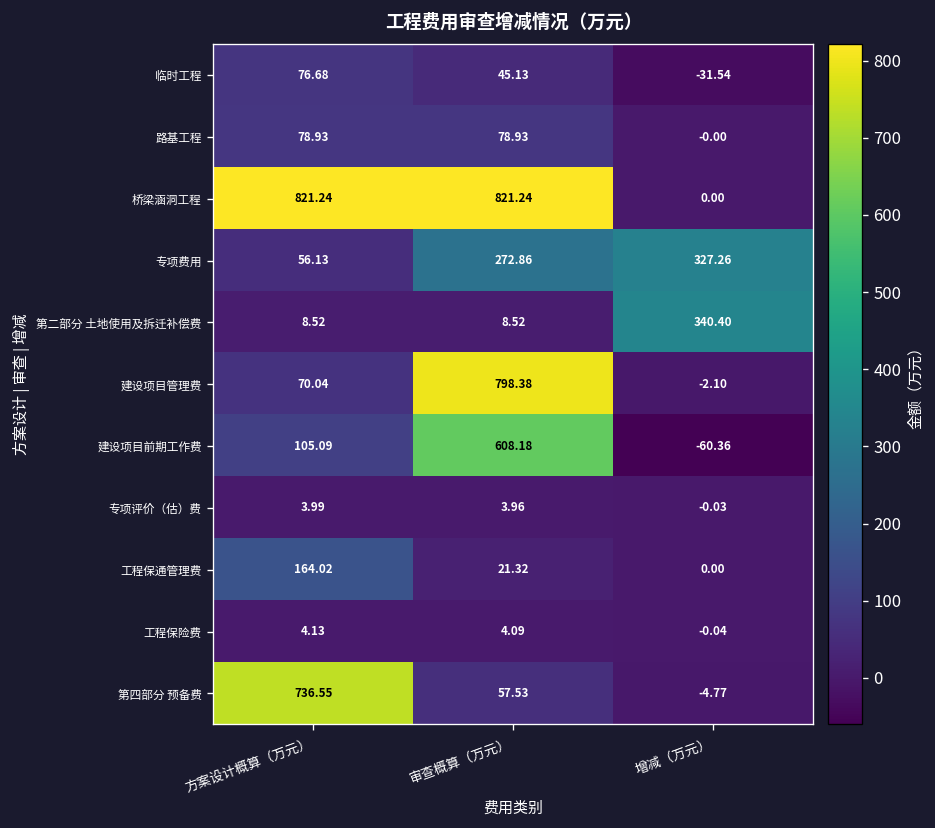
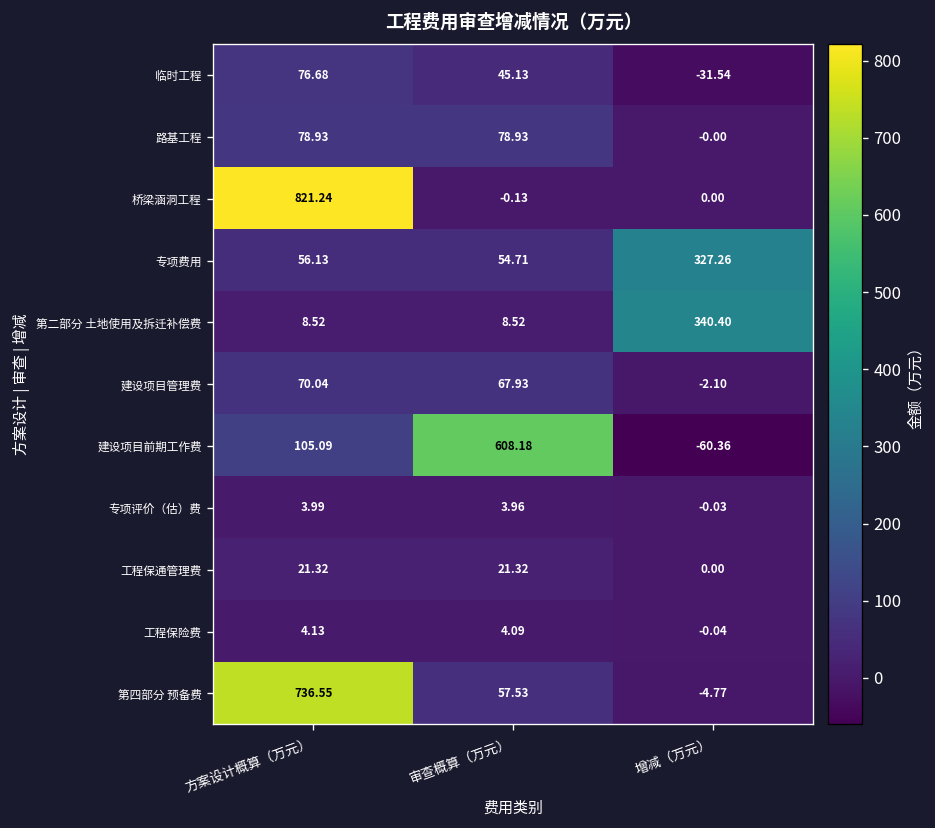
桥梁涵洞工程, 审查概算（万元）: 821.24 -> -0.13
专项费用, 审查概算（万元）: 272.86 -> 54.71
建设项目管理费, 审查概算（万元）: 798.38 -> 67.93
工程保通管理费, 方案设计概算（万元）: 164.02 -> 21.32
